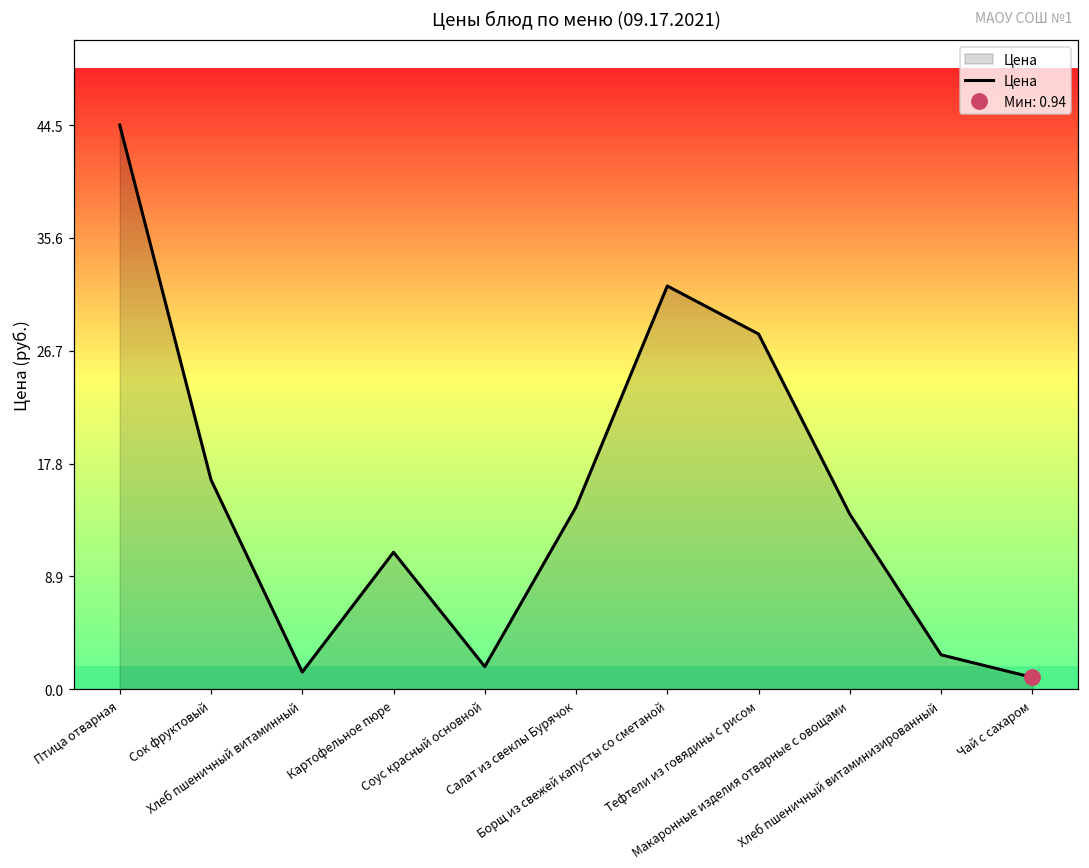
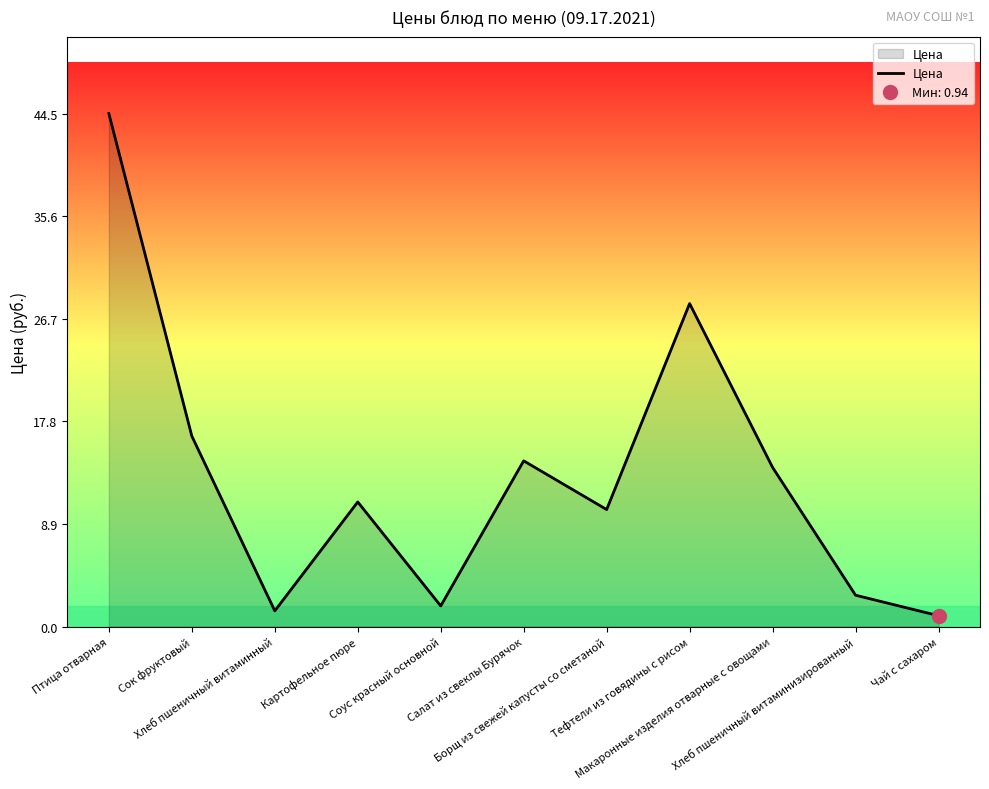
Цена, Борщ из свежей капусты со сметаной: 31.8 -> 10.2
